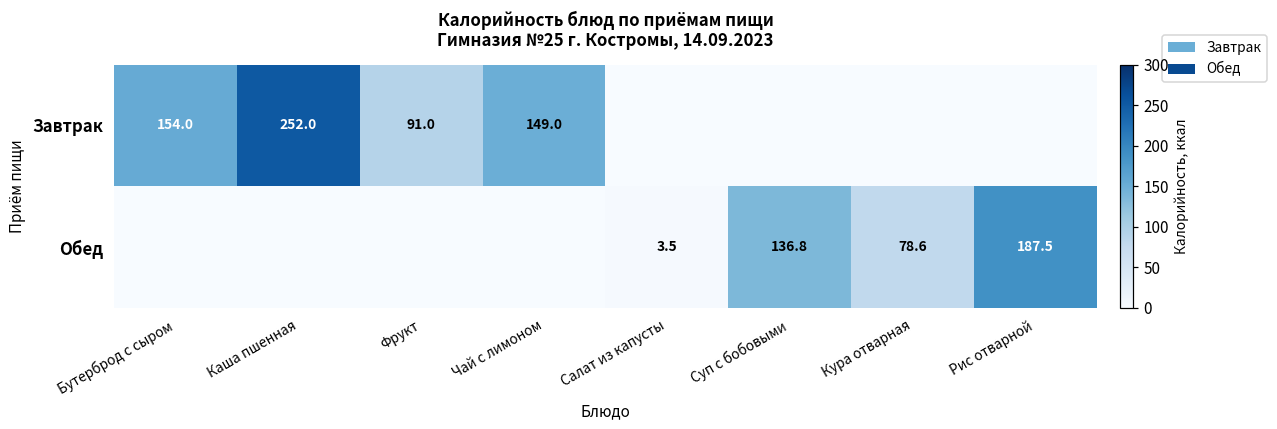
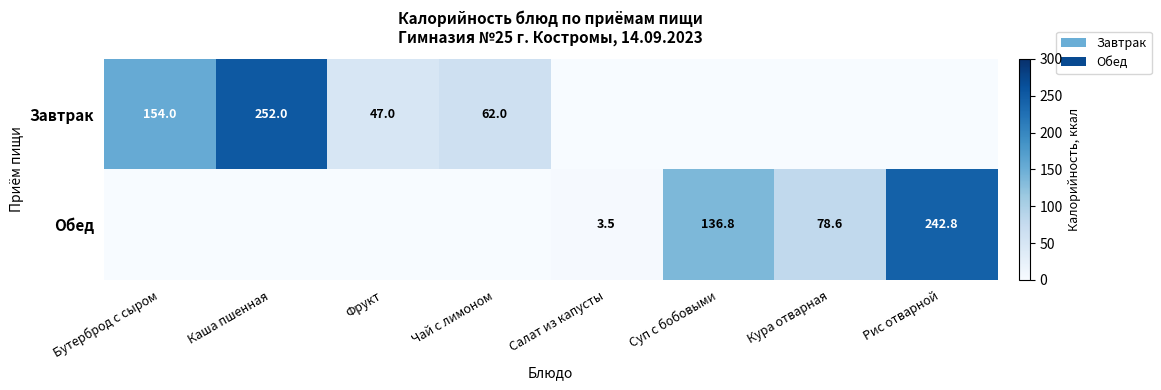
Завтрак, Фрукт: 91.0 -> 47.0
Завтрак, Чай с лимоном: 149.0 -> 62.0
Обед, Рис отварной: 187.5 -> 242.8
